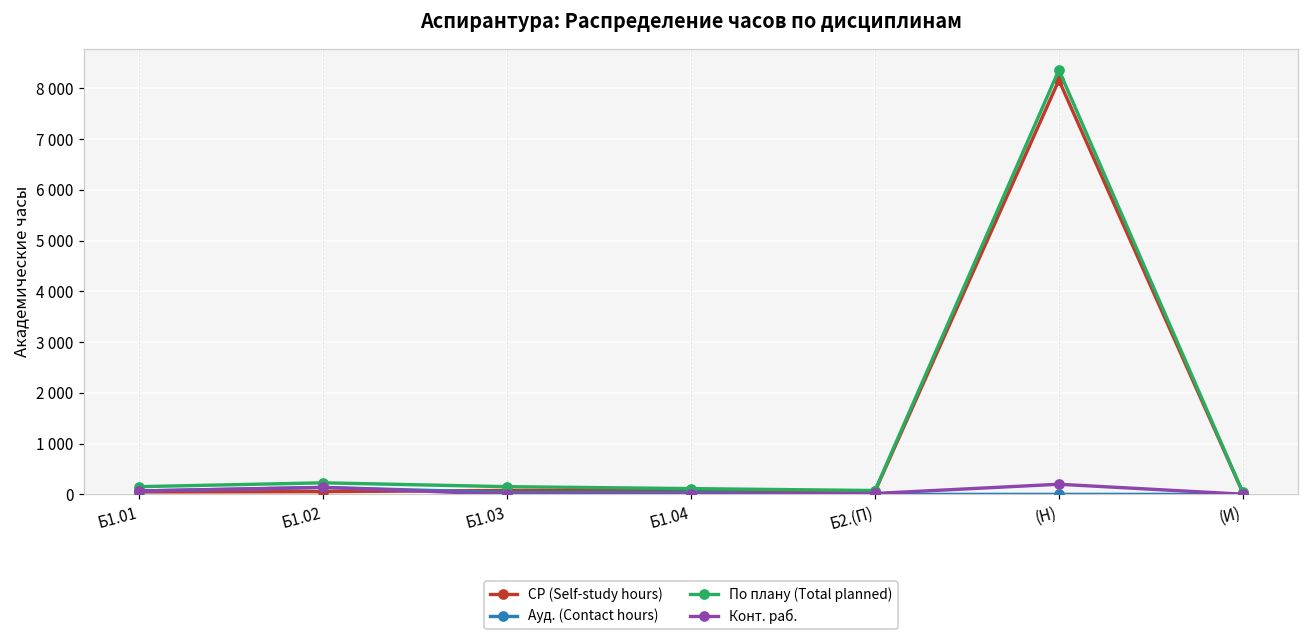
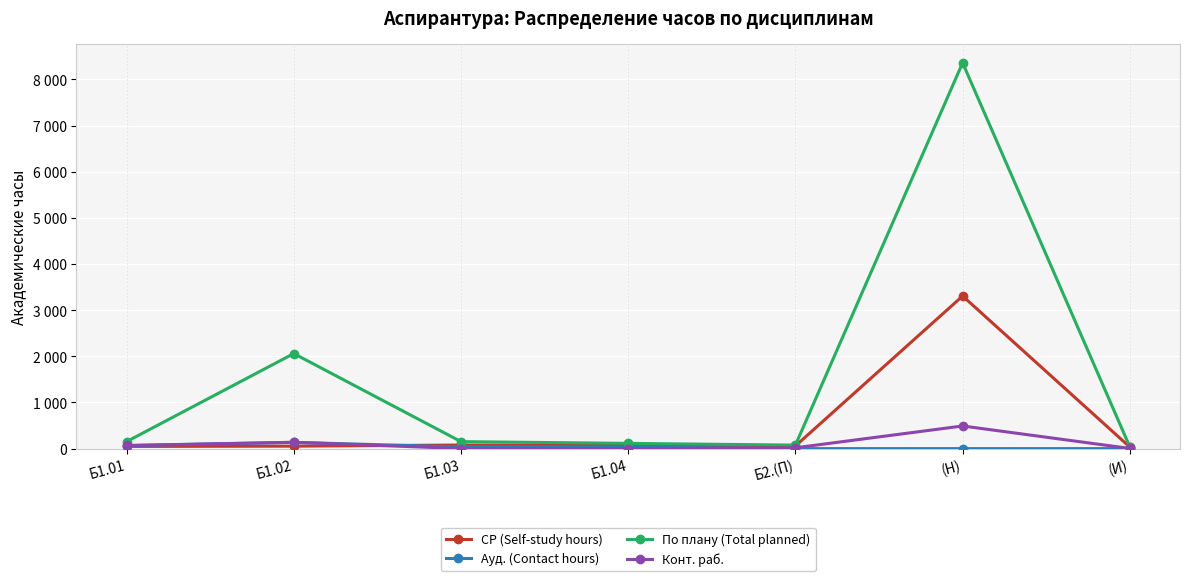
По плану (Total planned), Б1.02: 200 -> 2100
СР (Self-study hours), (Н): 8200 -> 3300
Конт. раб., (Н): 200 -> 500
